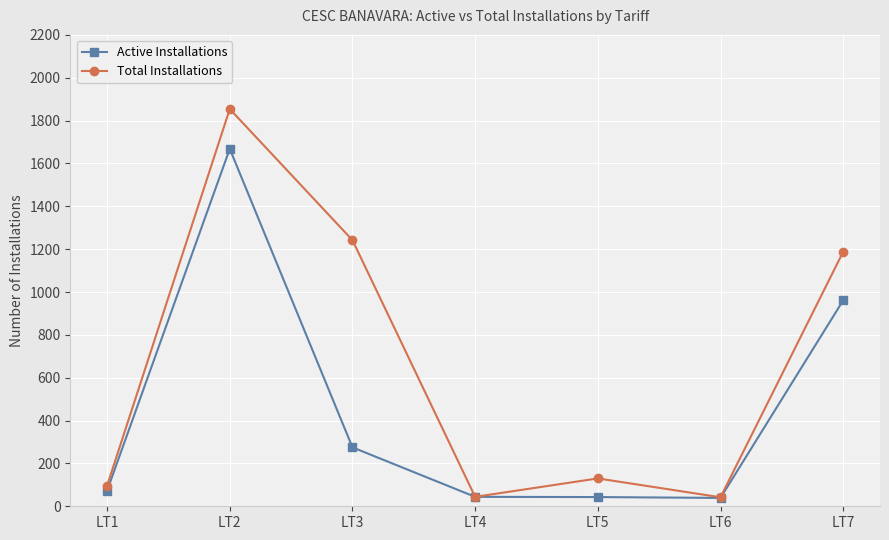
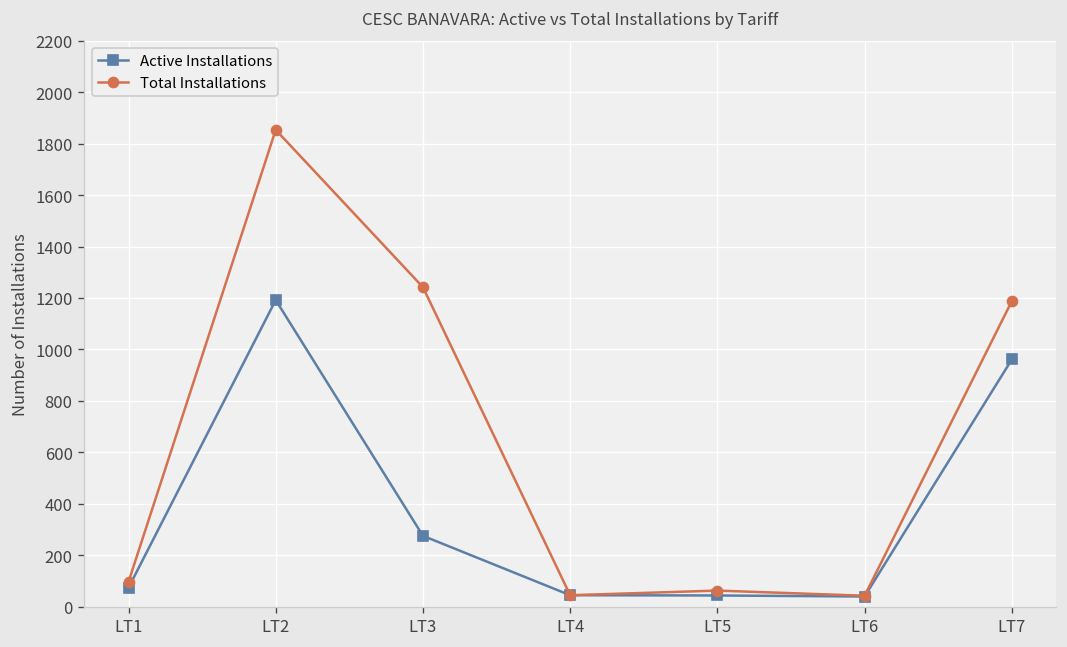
Active Installations, LT2: 1670 -> 1190
Total Installations, LT5: 130 -> 60
